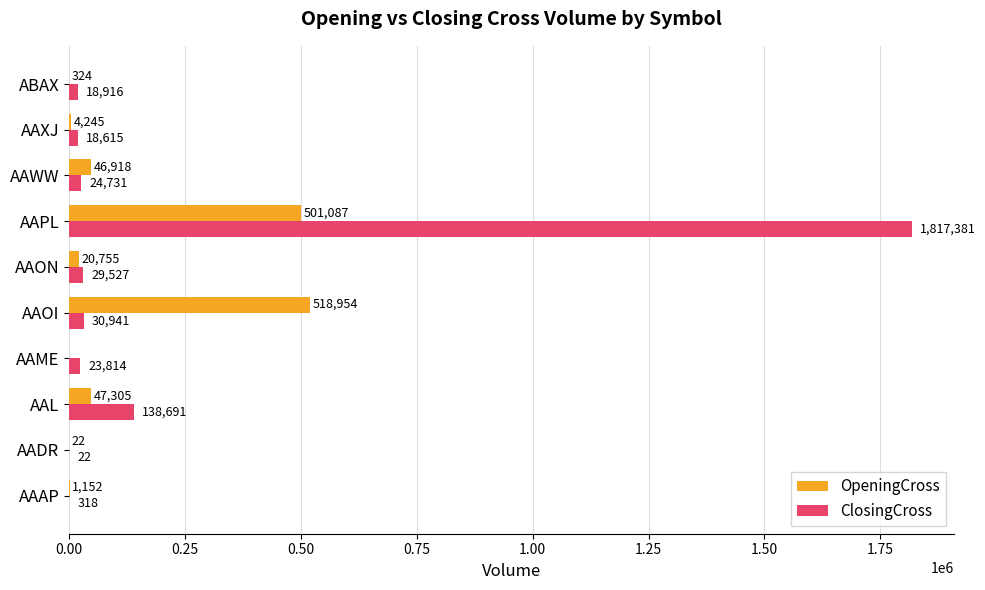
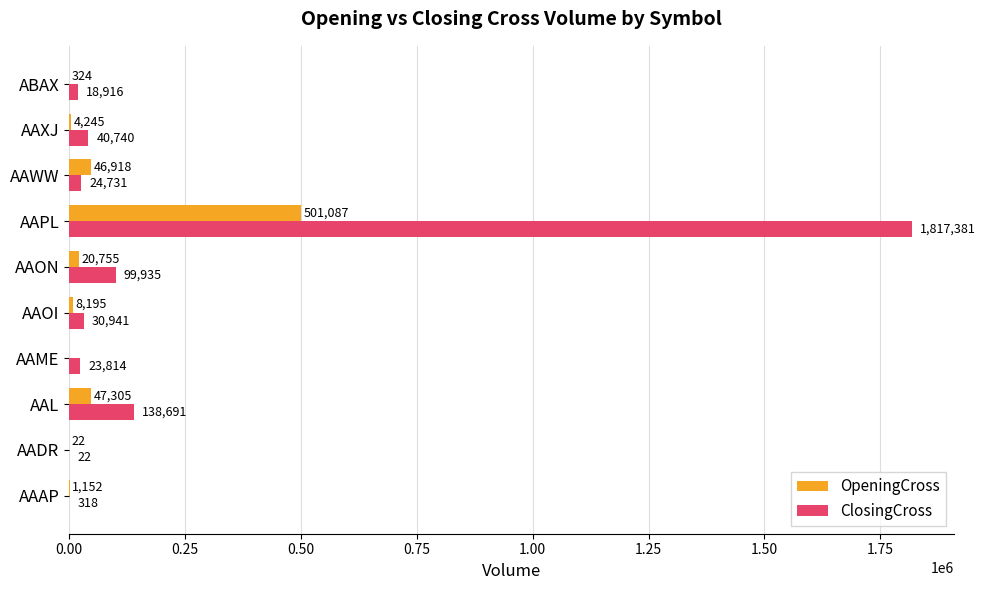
ClosingCross, AAXJ: 18,615 -> 40,740
ClosingCross, AAON: 29,527 -> 99,935
OpeningCross, AAOI: 518,954 -> 8,195
